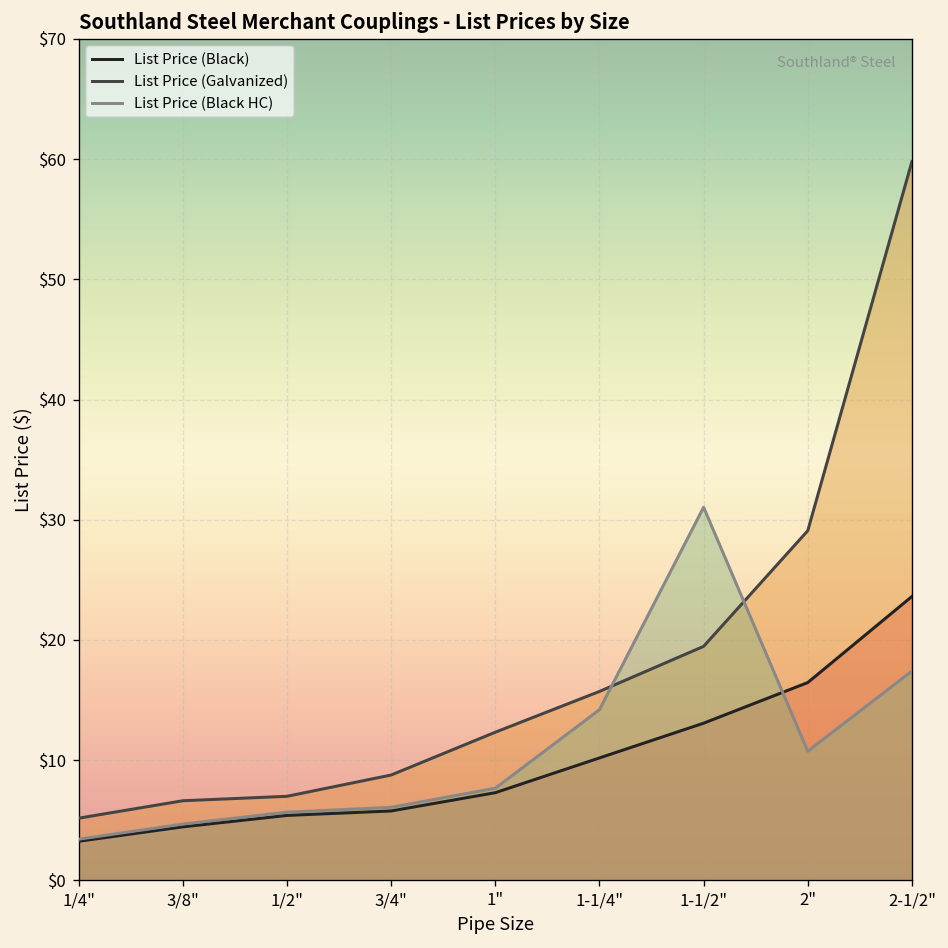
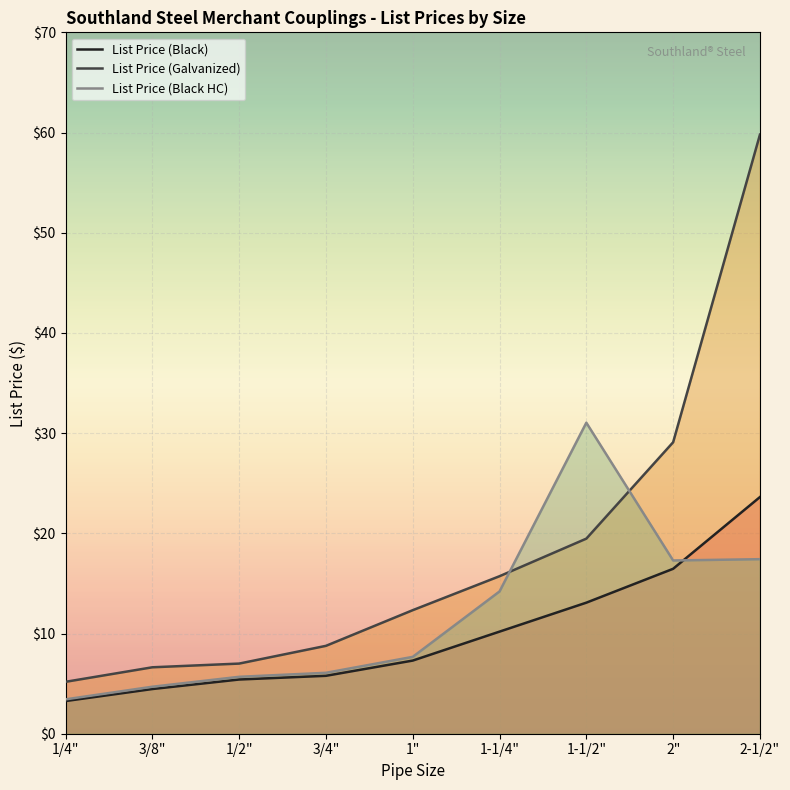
List Price (Black HC), 2": $10.8 -> $17.3
